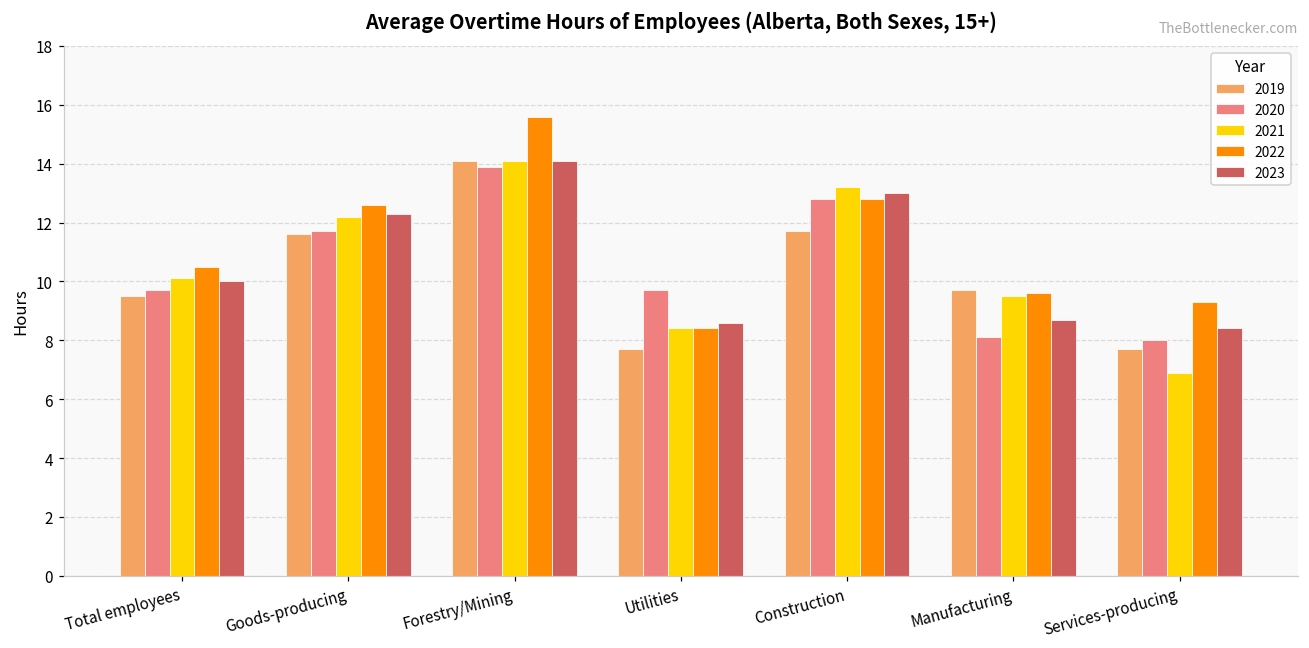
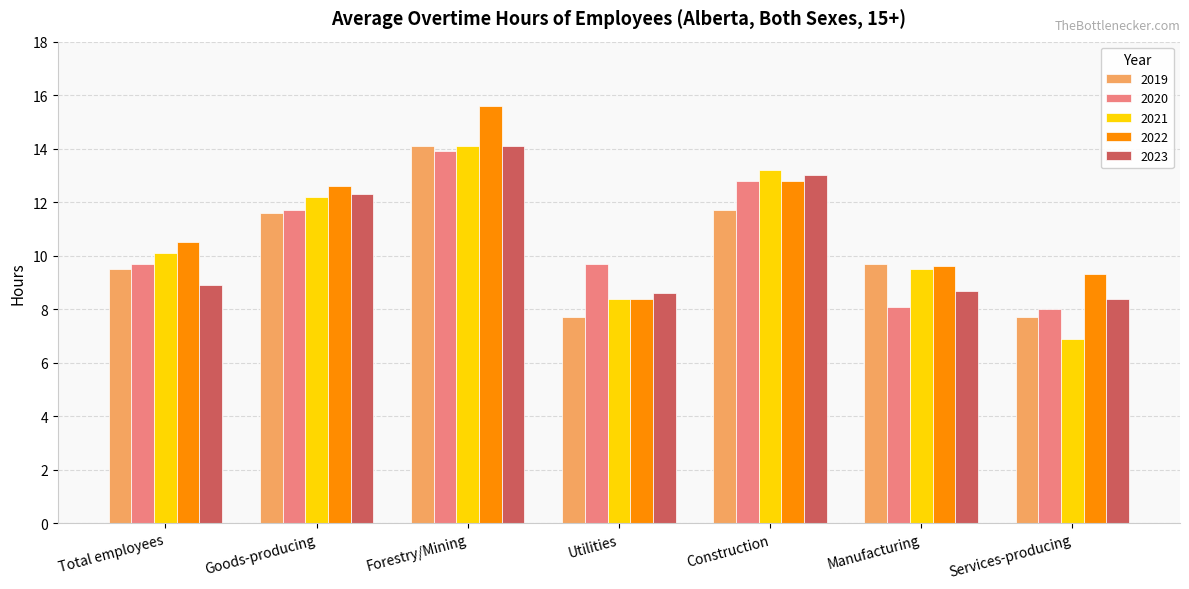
2023, Total employees: 10.0 -> 8.9
